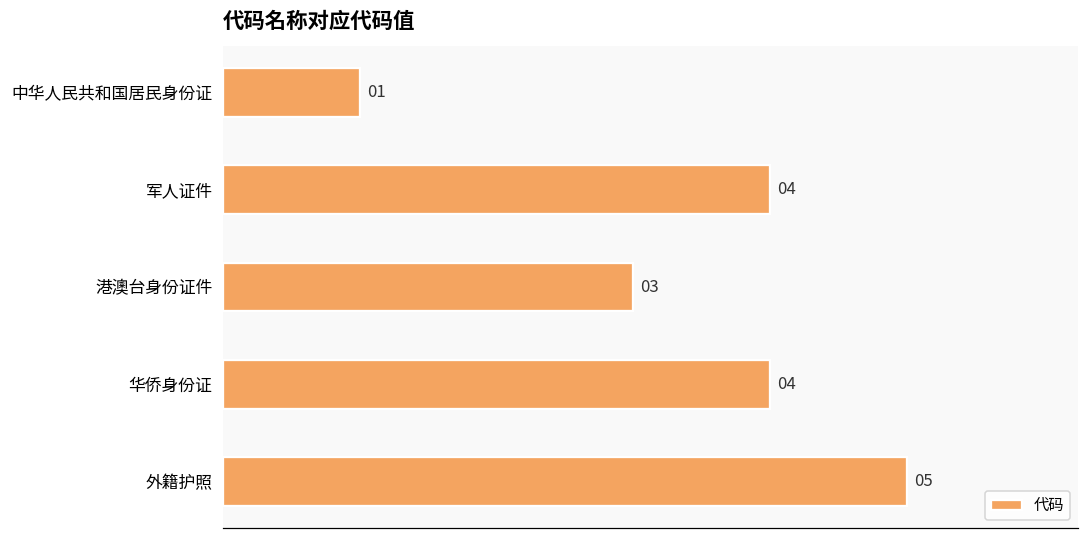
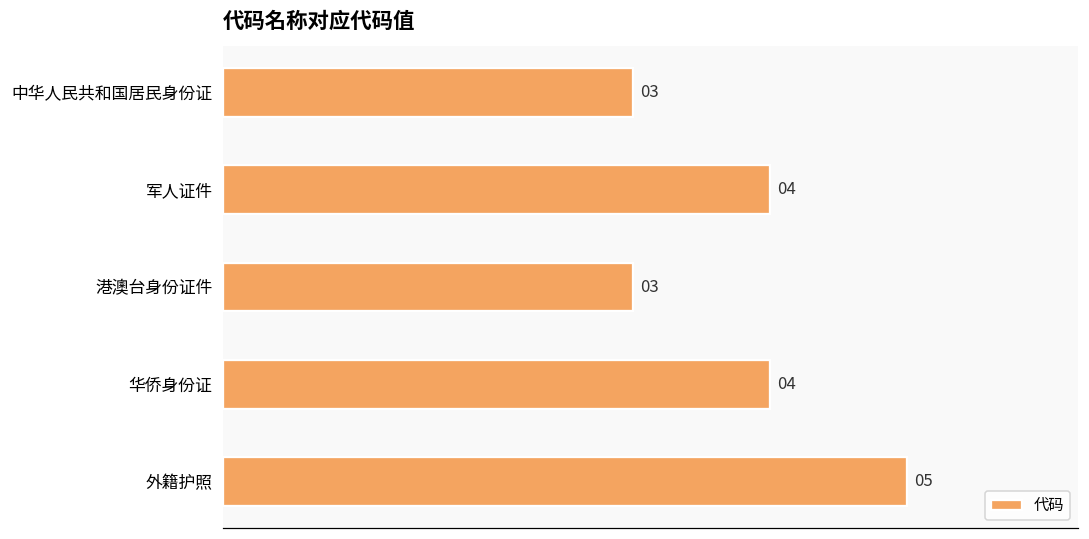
中华人民共和国居民身份证: 01 -> 03
